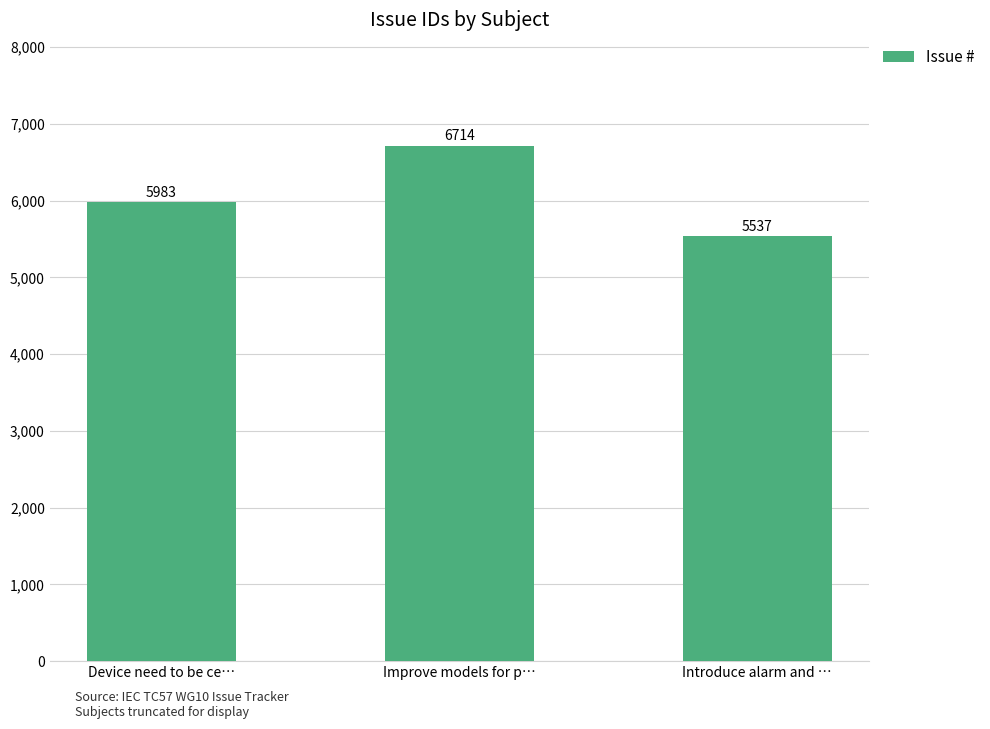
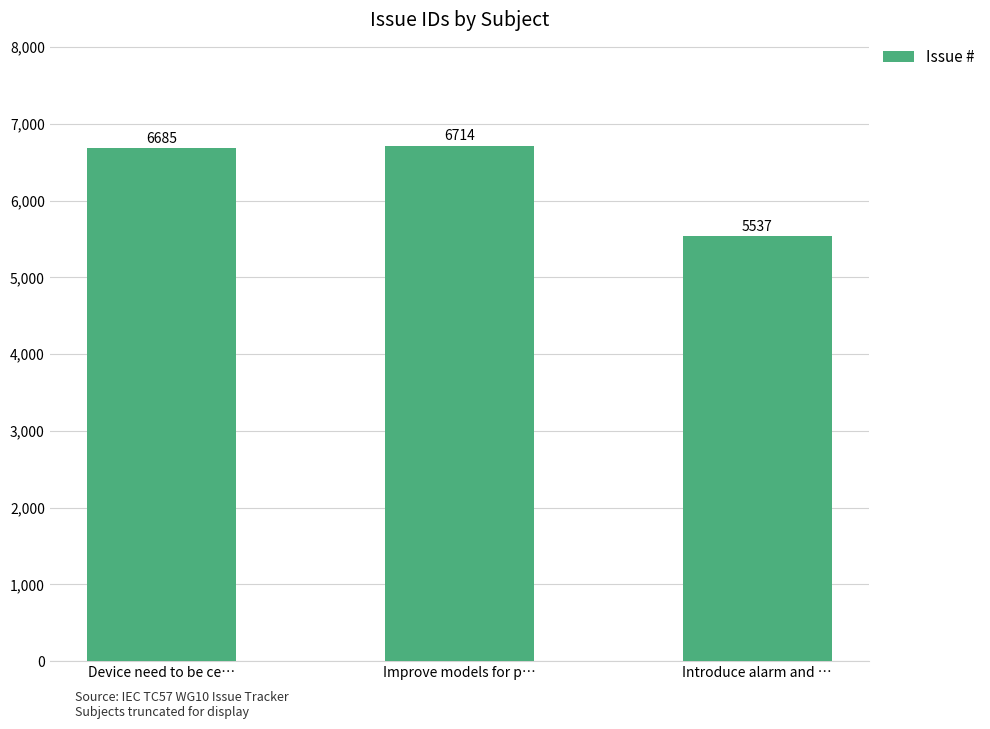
Device need to be ce…: 5983 -> 6685
